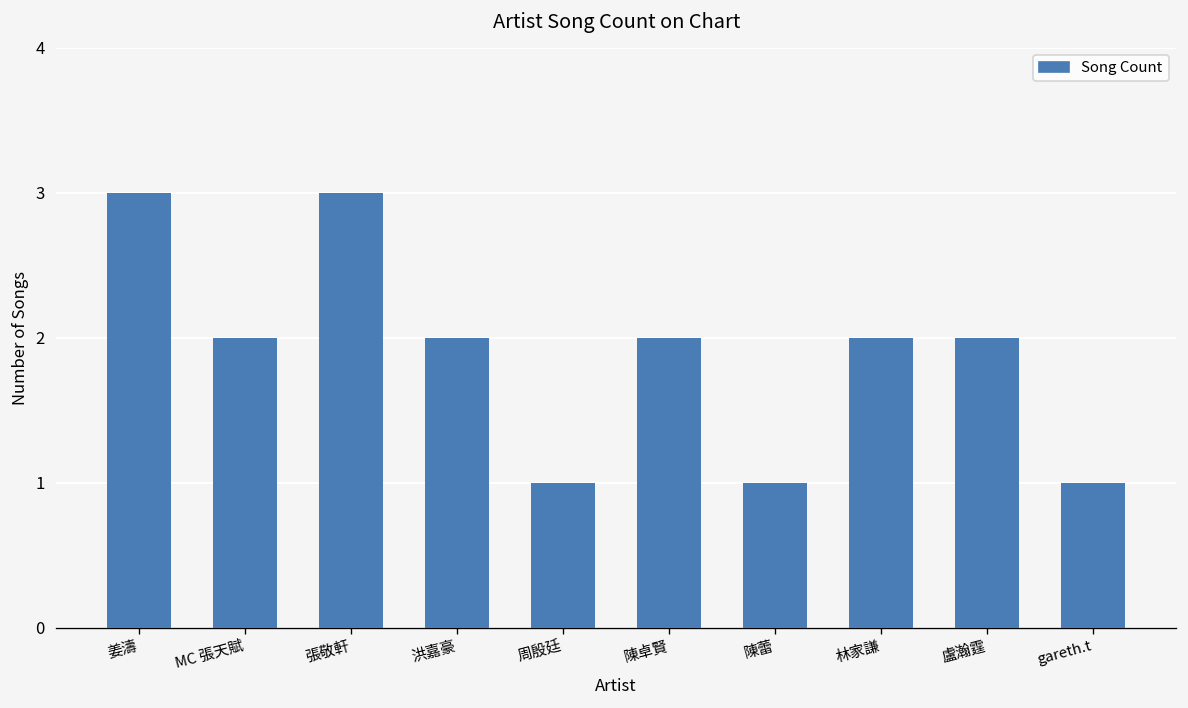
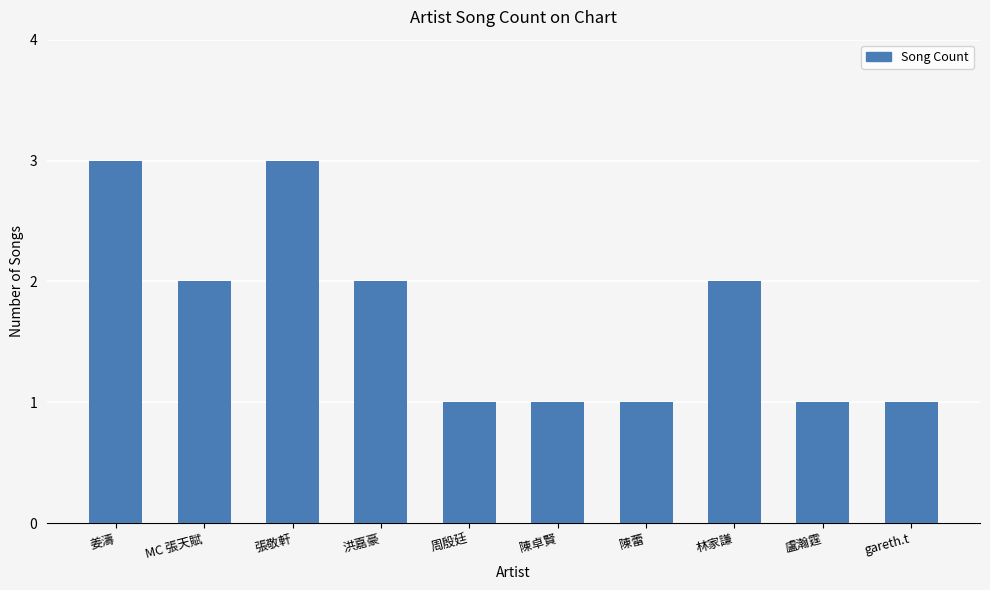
陳卓賢: 2 -> 1
盧瀚霆: 2 -> 1
